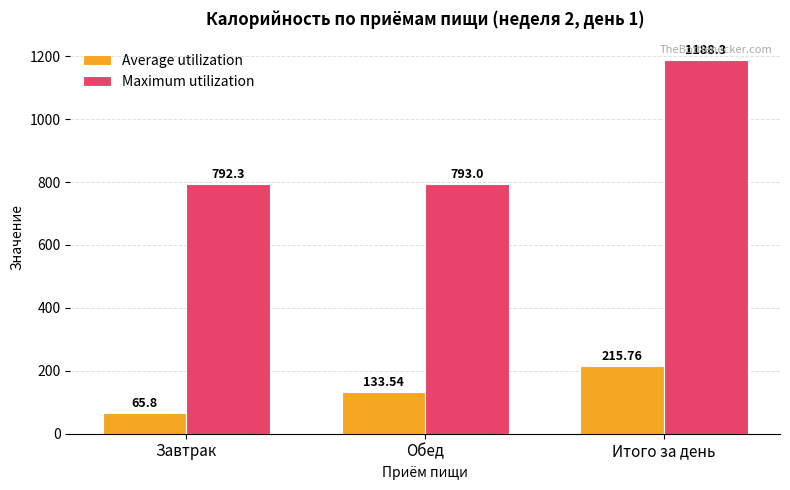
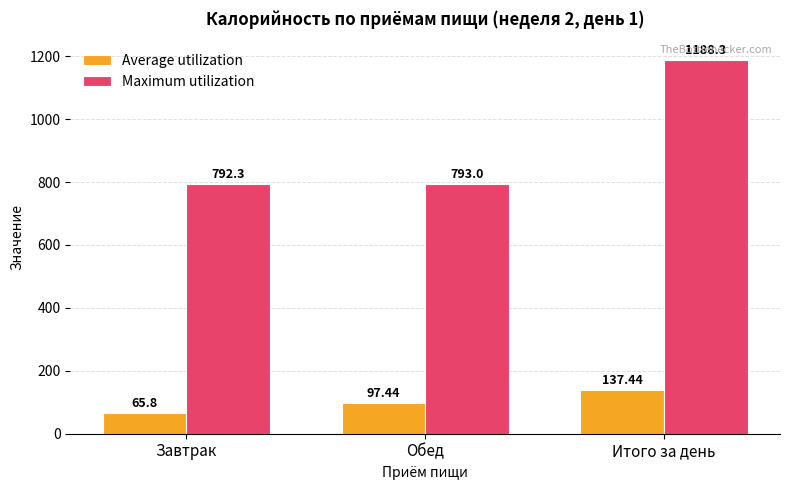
Average utilization, Обед: 133.54 -> 97.44
Average utilization, Итого за день: 215.76 -> 137.44
